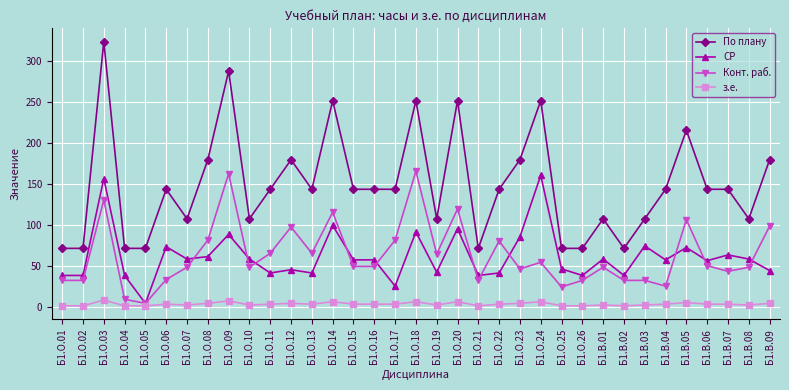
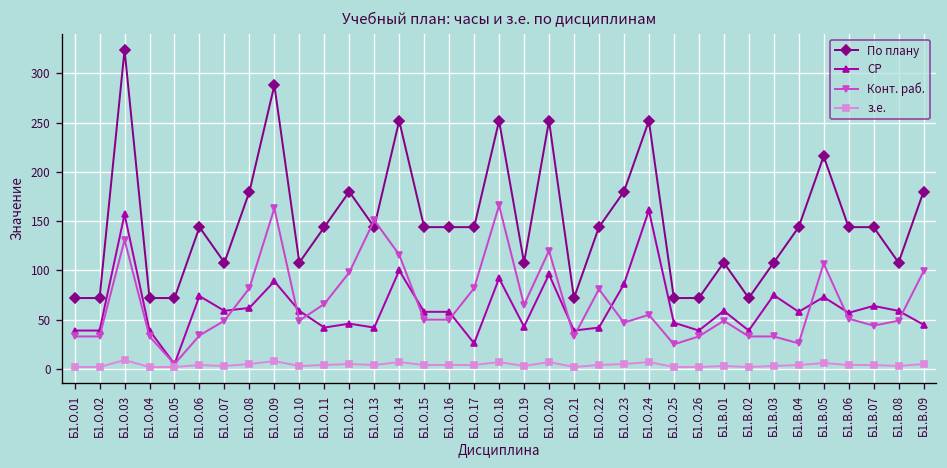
Конт. раб., Б1.О.04: 10 -> 30
Конт. раб., Б1.О.13: 70 -> 150
